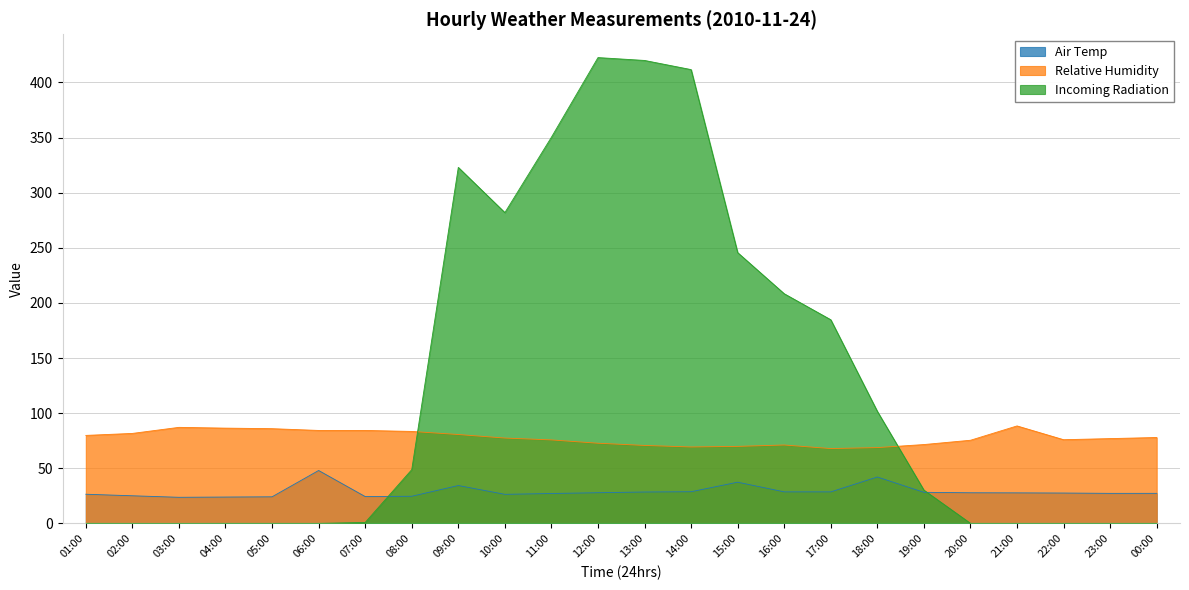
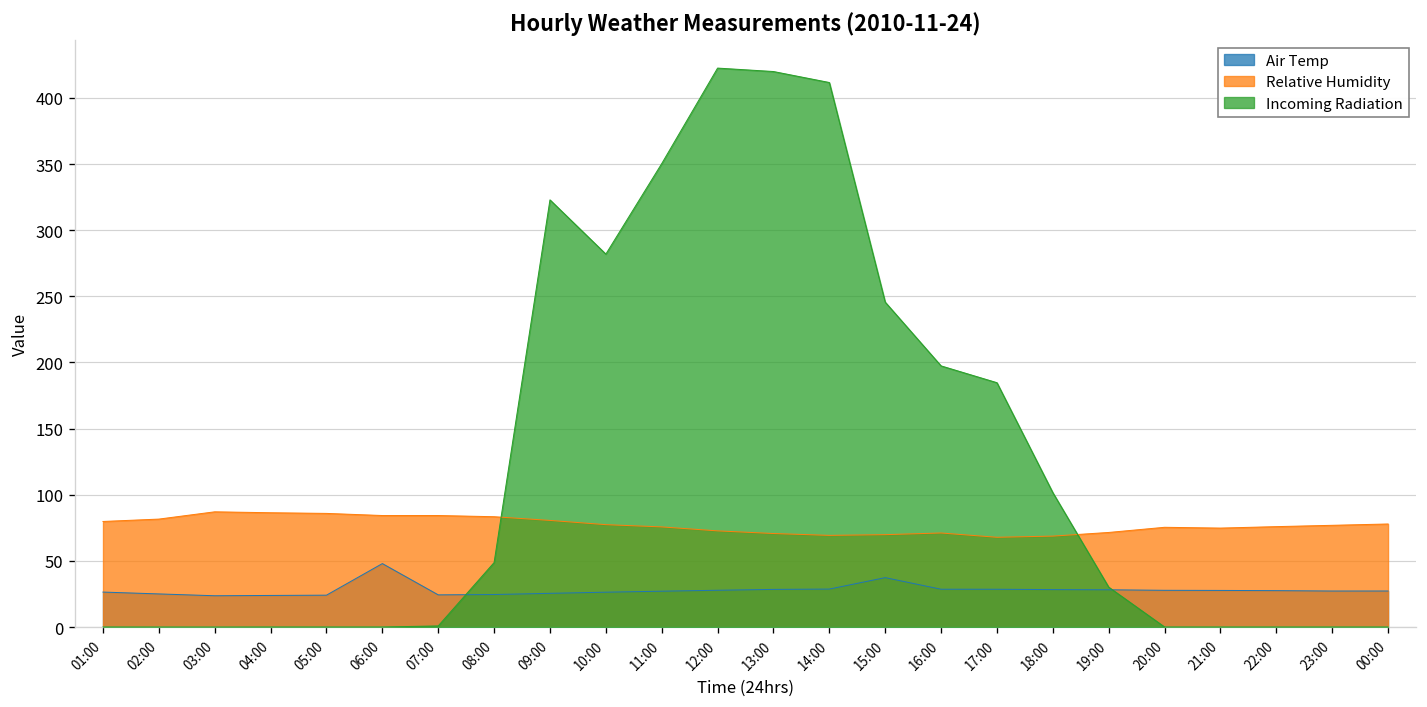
Air Temp, 09:00: 34 -> 25
Incoming Radiation, 16:00: 208 -> 197
Air Temp, 18:00: 42 -> 28
Relative Humidity, 21:00: 88 -> 75
